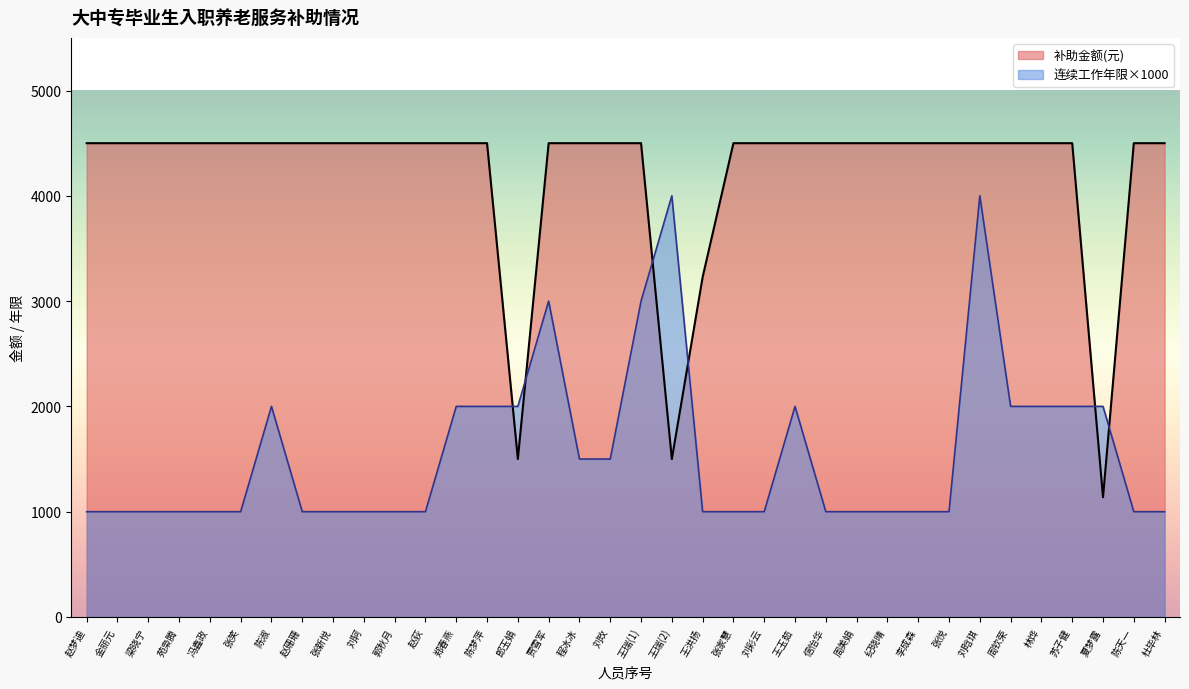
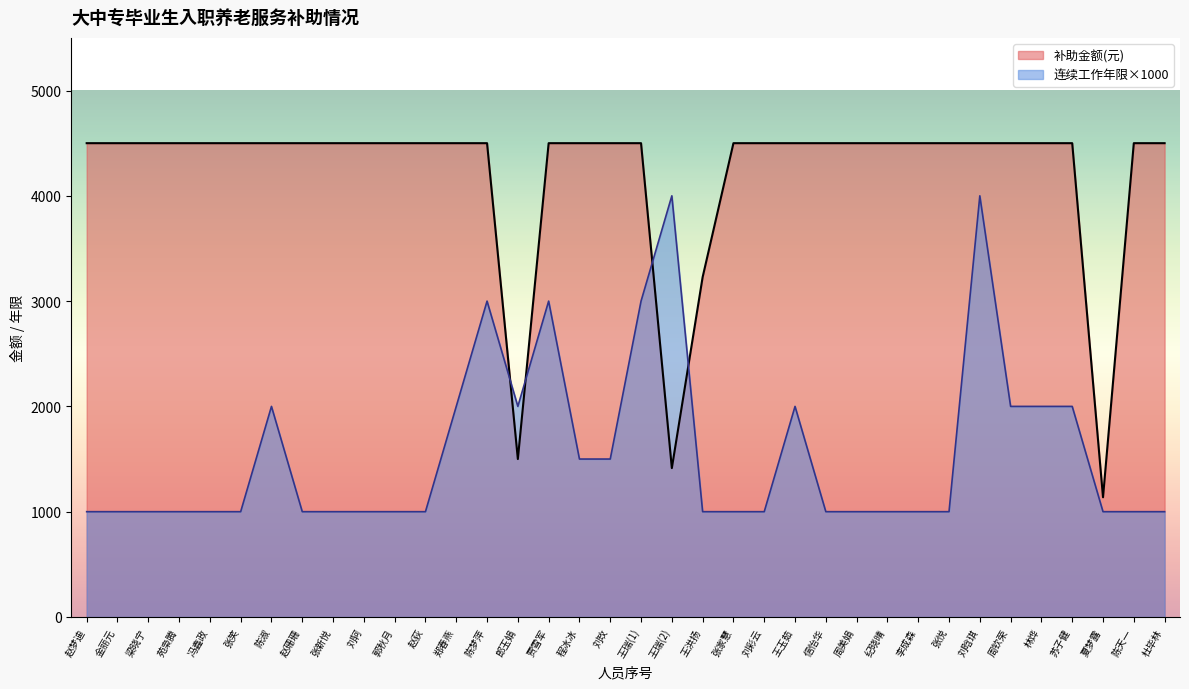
连续工作年限×1000, 陈梦萍: 2000 -> 3000
补助金额(元), 王瑞(2): 1500 -> 1410
连续工作年限×1000, 夏梦露: 2000 -> 1000
